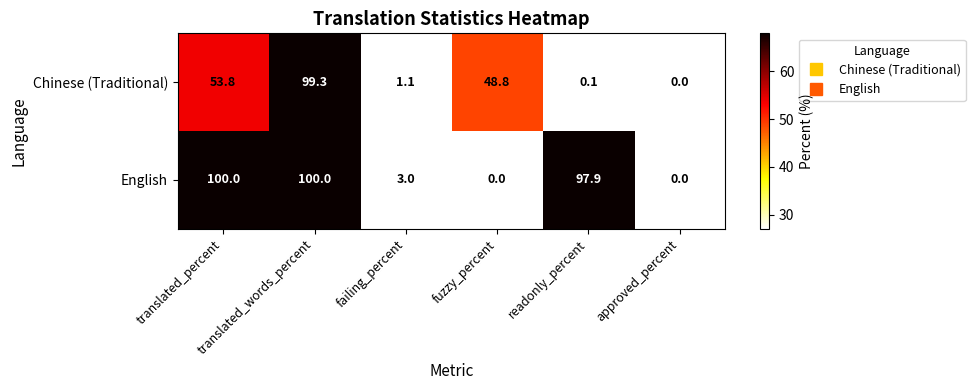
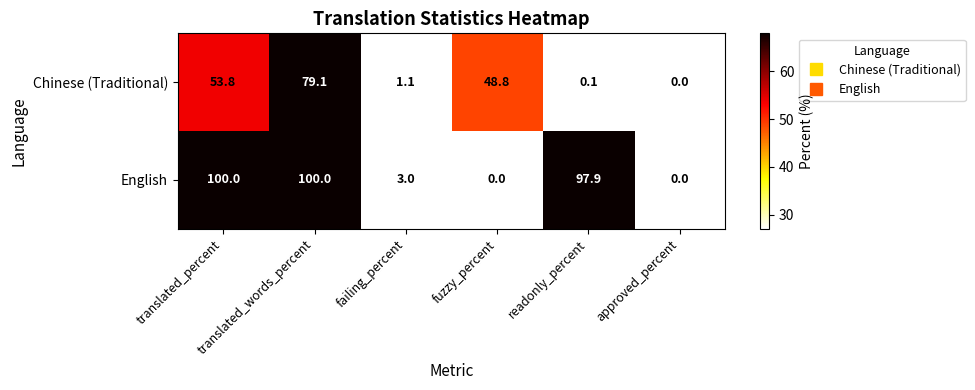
Chinese (Traditional), translated_words_percent: 99.3 -> 79.1
